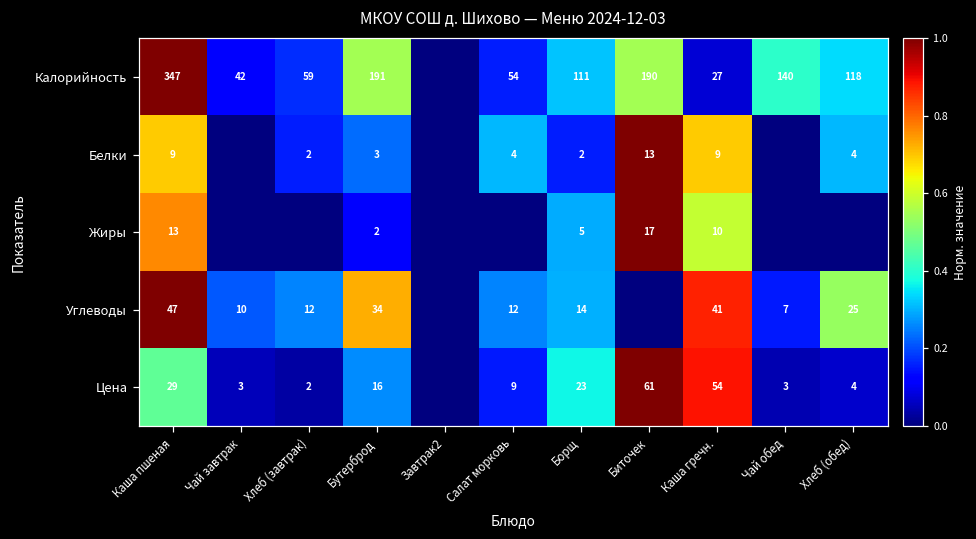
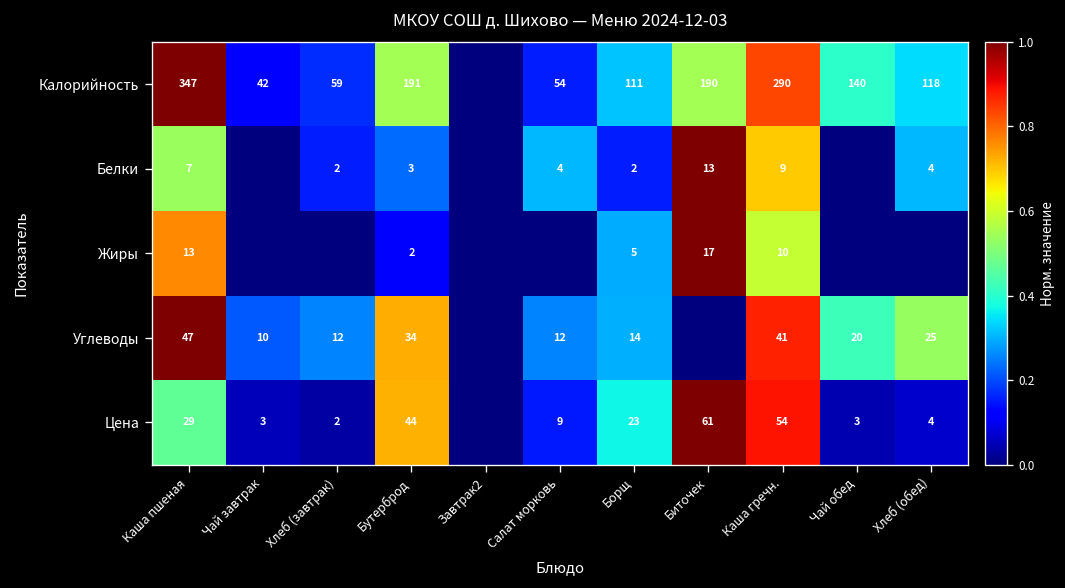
Калорийность, Каша гречн.: 27 -> 290
Белки, Каша пшеная: 9 -> 7
Углеводы, Чай обед: 7 -> 20
Цена, Бутерброд: 16 -> 44
